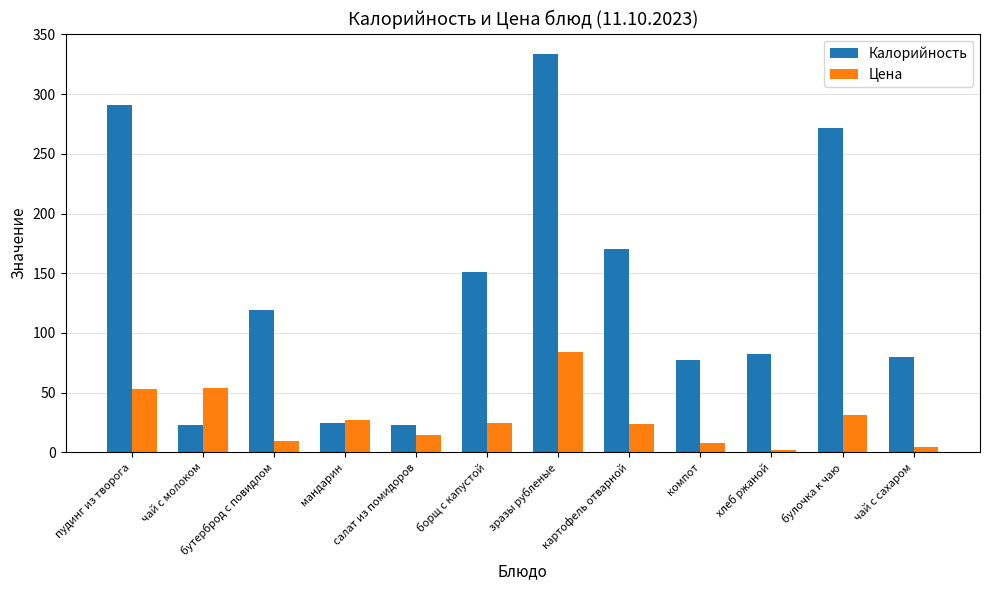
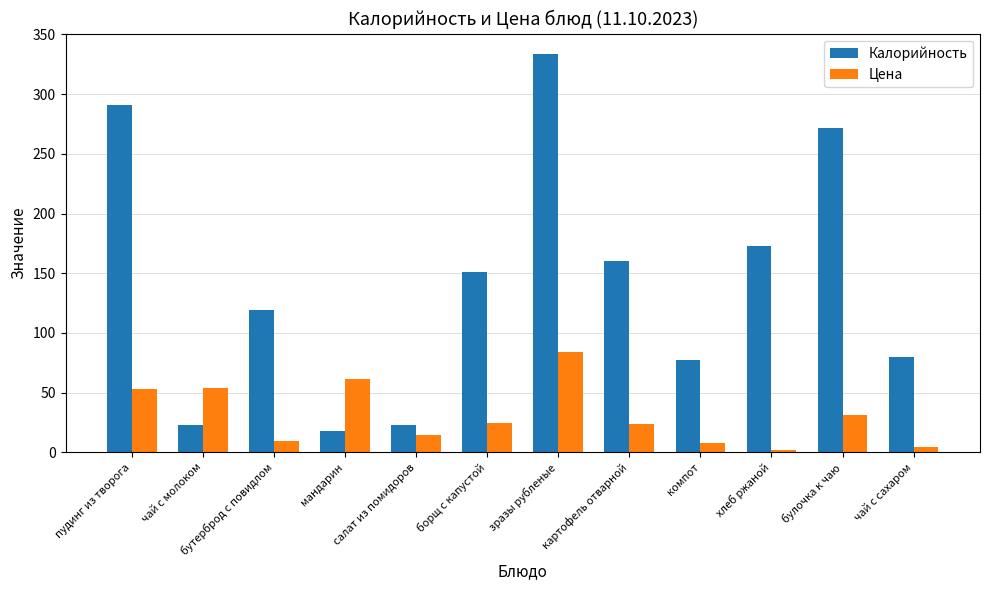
Калорийность, мандарин: 25 -> 18
Цена, мандарин: 27 -> 61
Калорийность, картофель отварной: 170 -> 160
Калорийность, хлеб ржаной: 82 -> 173
